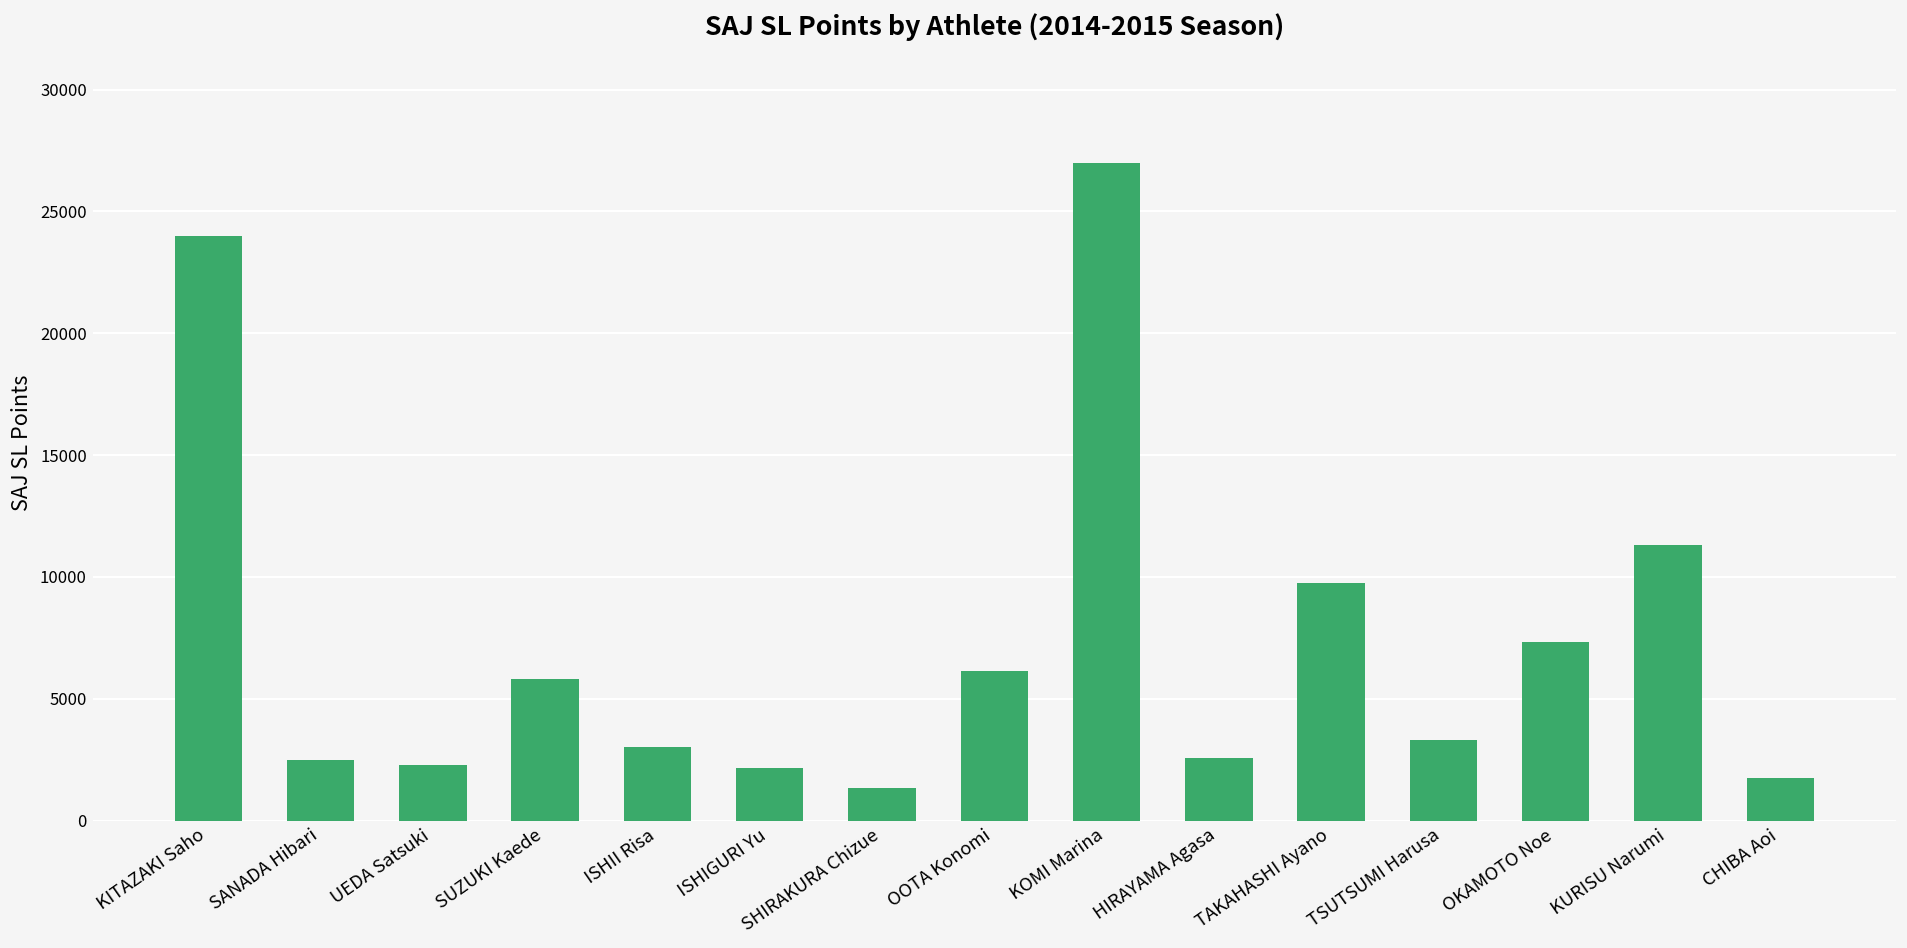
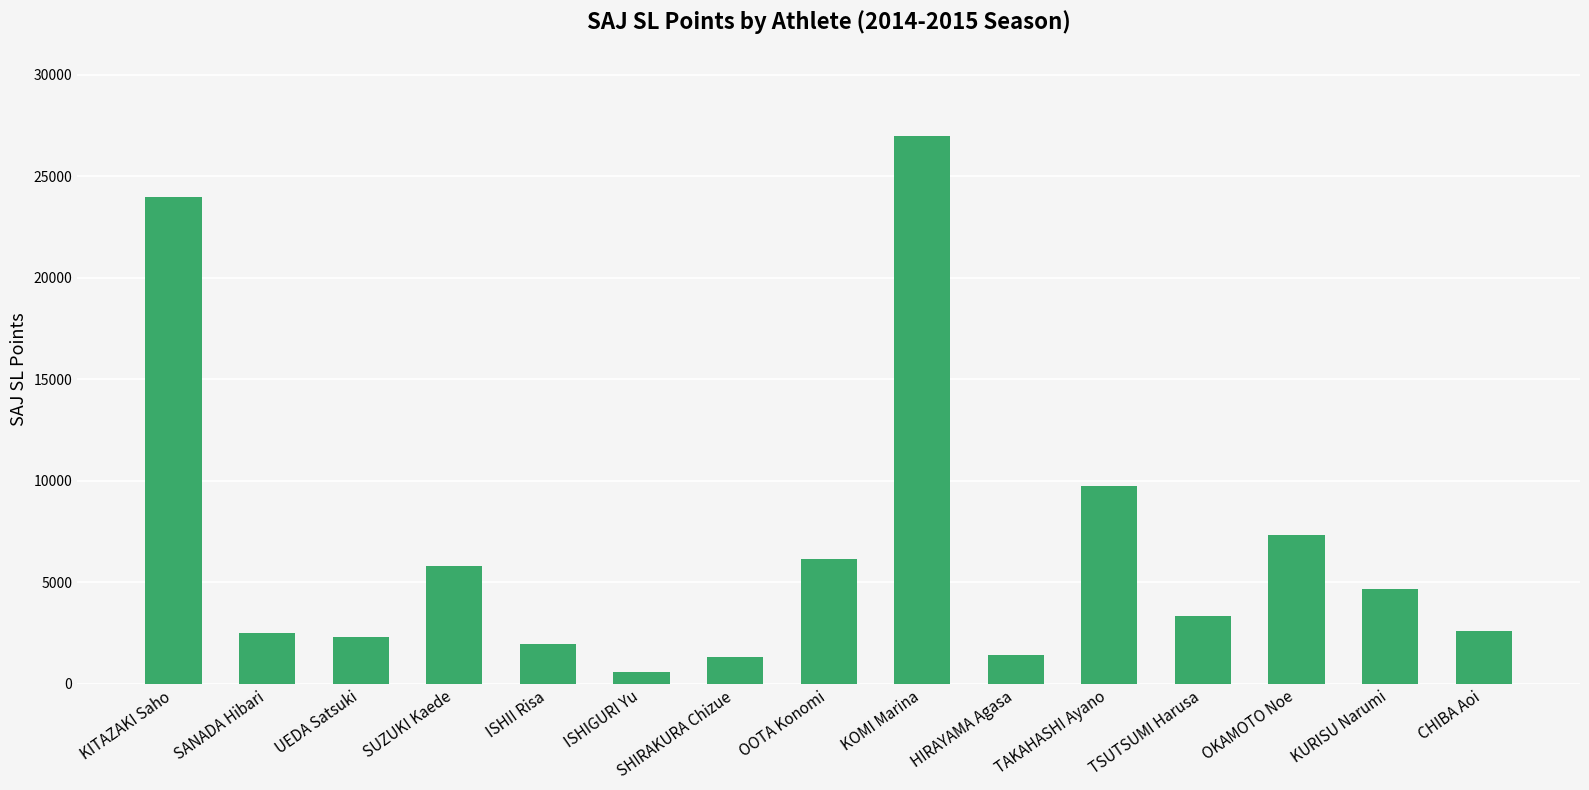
ISHII Risa: 3000 -> 1900
ISHIGURI Yu: 2100 -> 600
HIRAYAMA Agasa: 2600 -> 1400
KURISU Narumi: 11300 -> 4700
CHIBA Aoi: 1800 -> 2600
